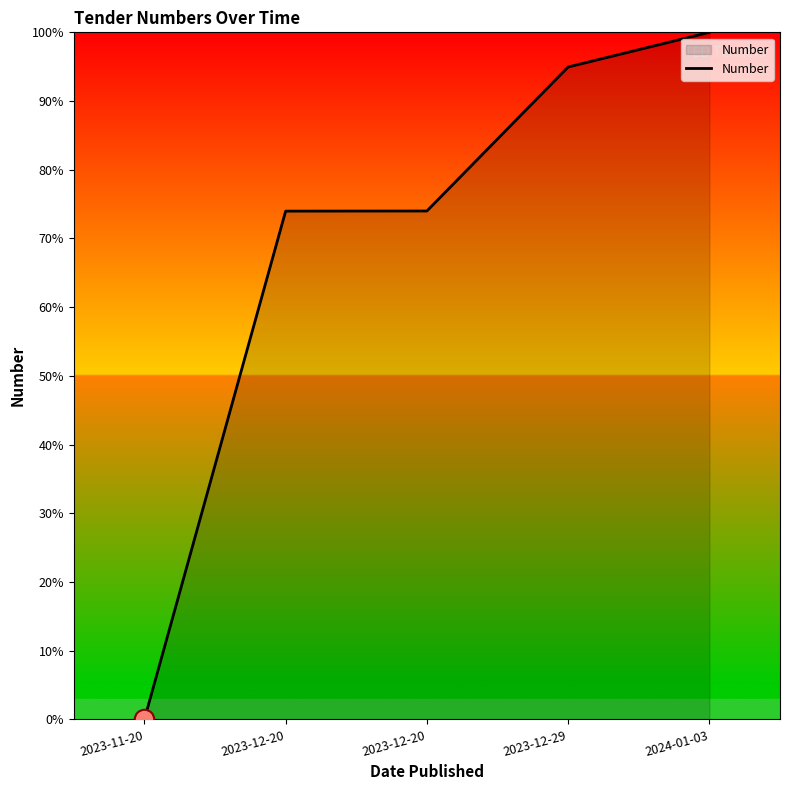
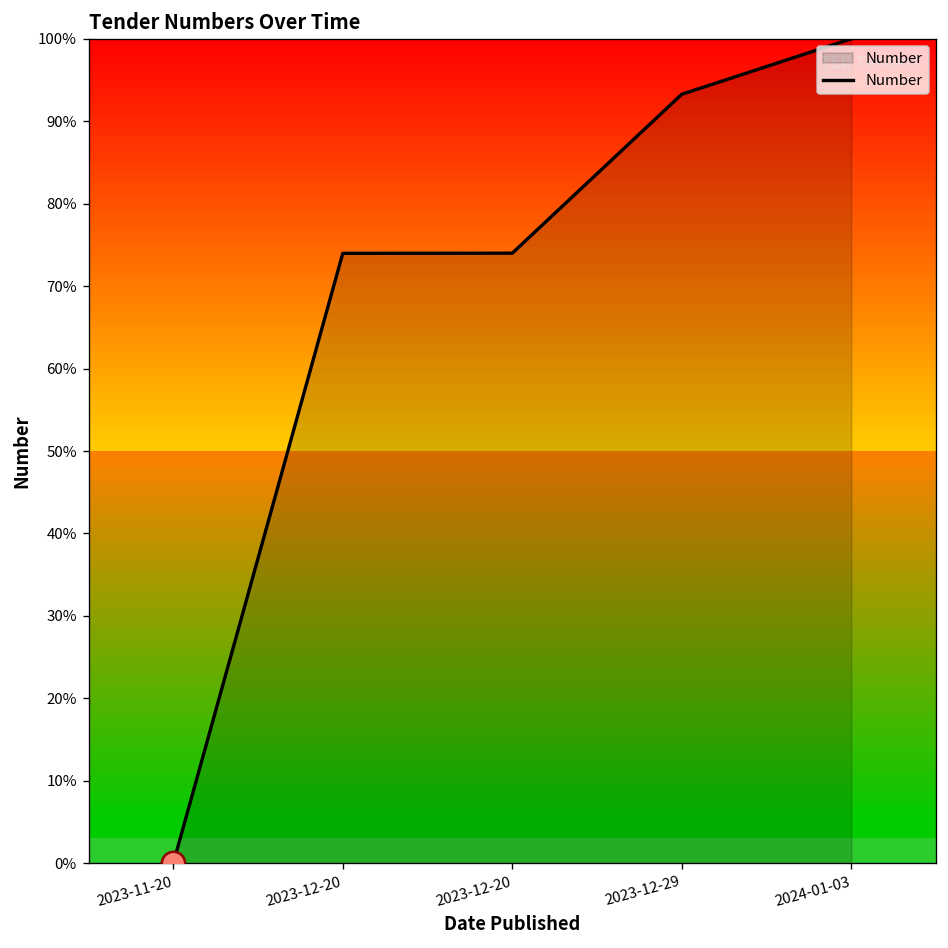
Number, 2023-12-29: 95% -> 93%
